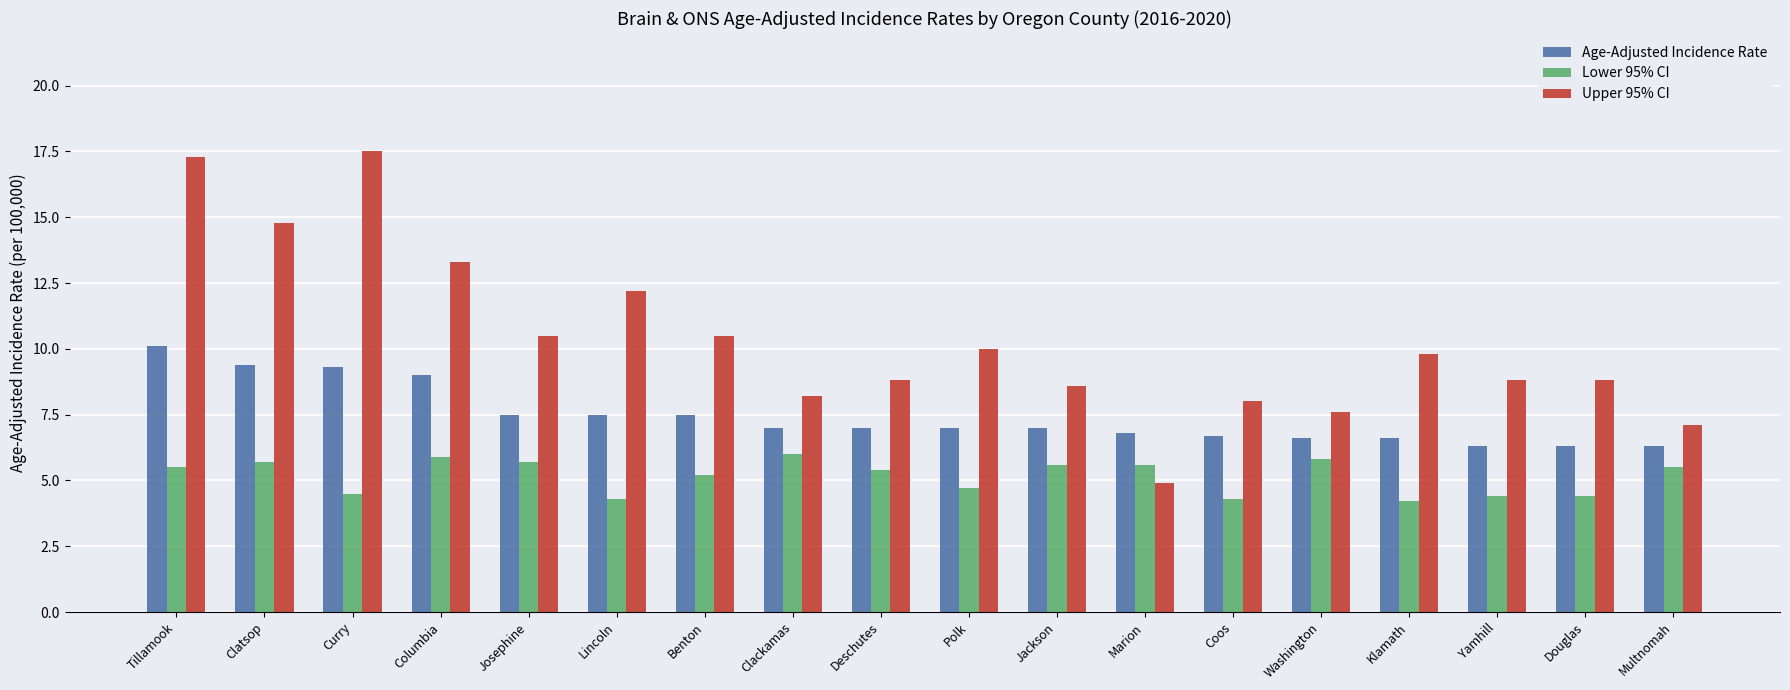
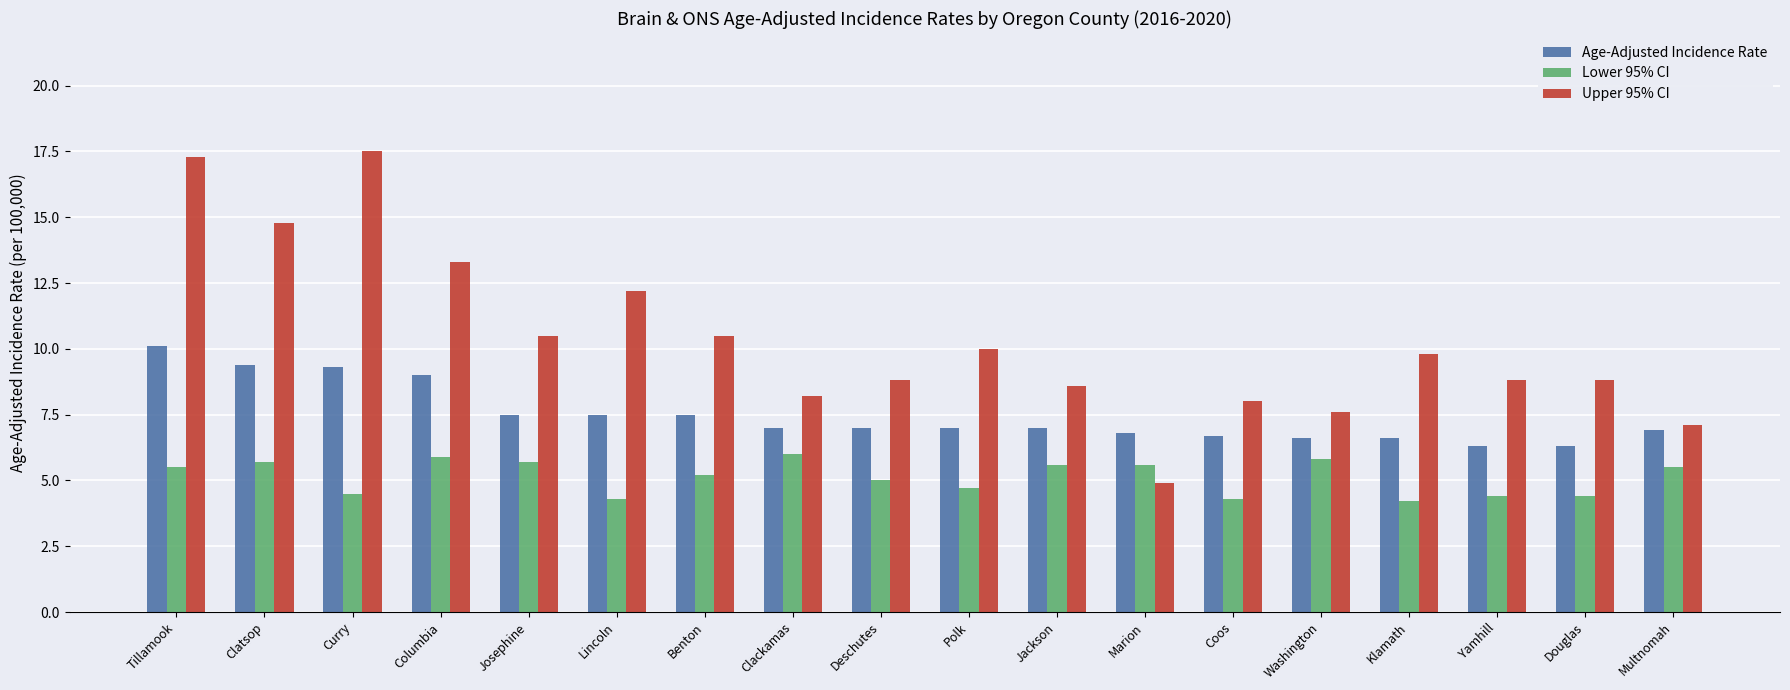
Lower 95% CI, Deschutes: 5.4 -> 5.0
Age-Adjusted Incidence Rate, Multnomah: 6.3 -> 6.9
